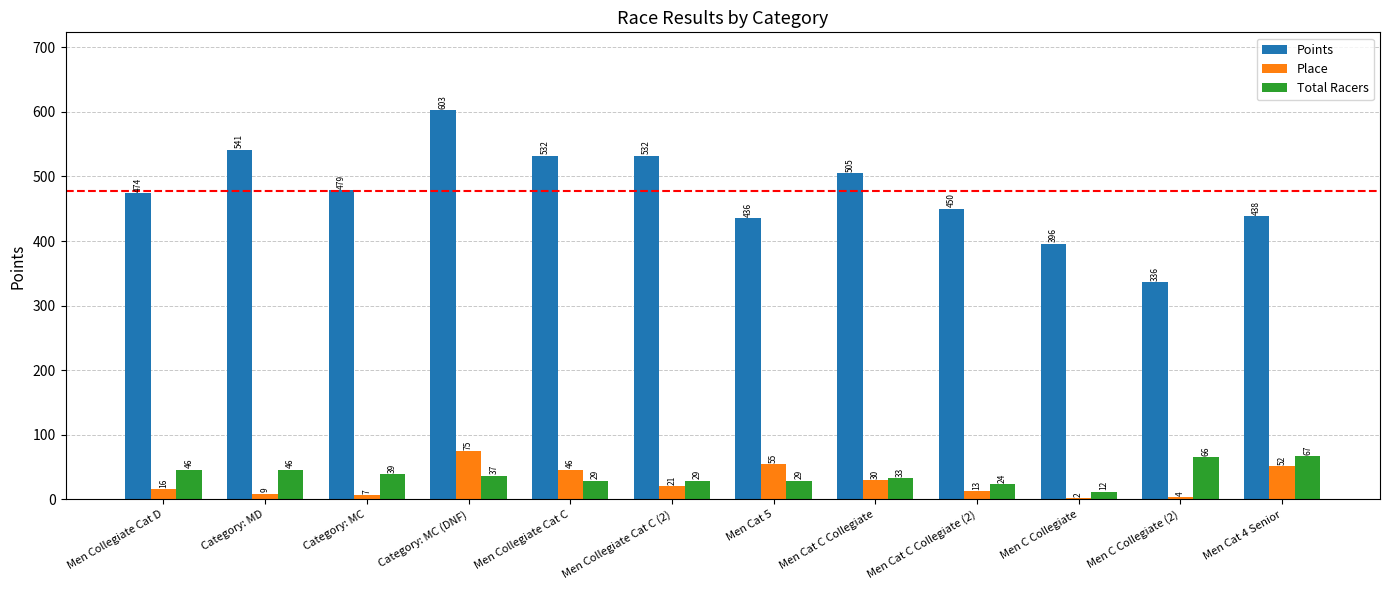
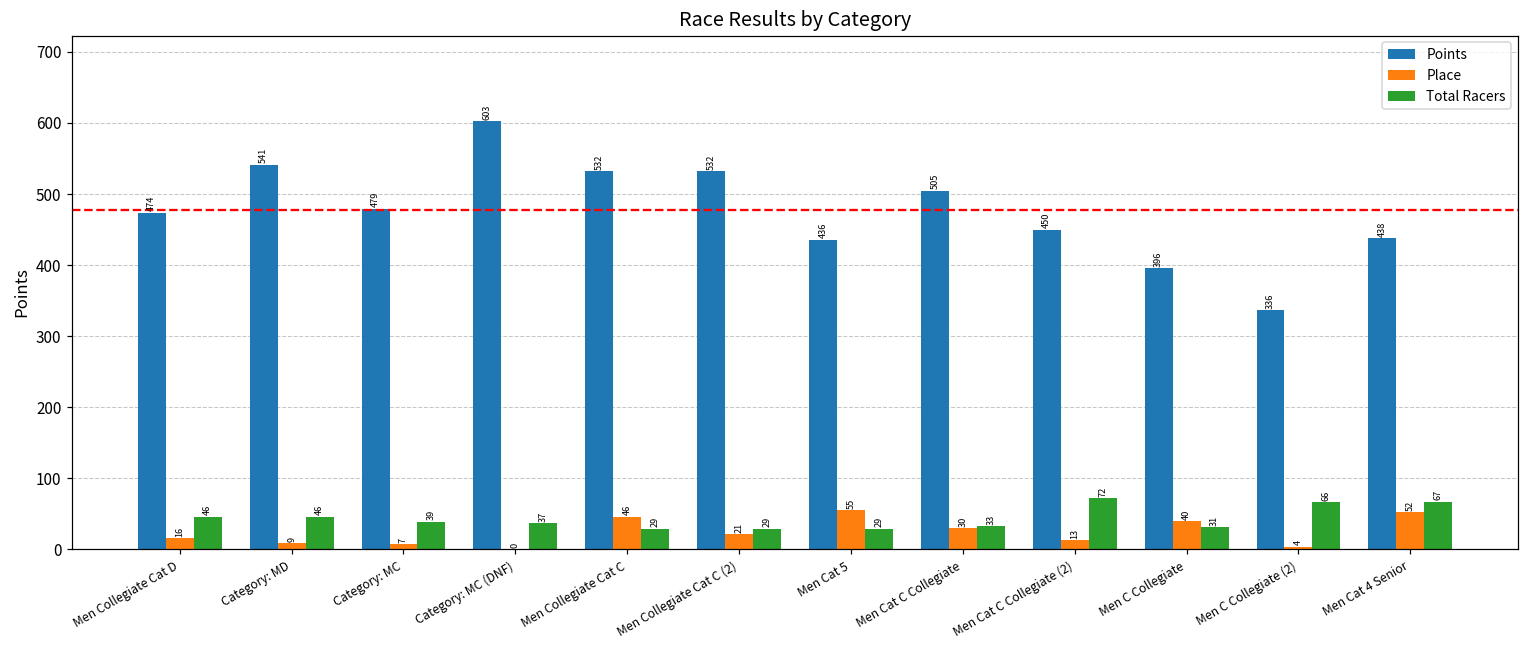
Place, Category: MC (DNF): 75 -> 0
Total Racers, Men Cat C Collegiate (2): 24 -> 72
Place, Men C Collegiate: 2 -> 40
Total Racers, Men C Collegiate: 12 -> 31
